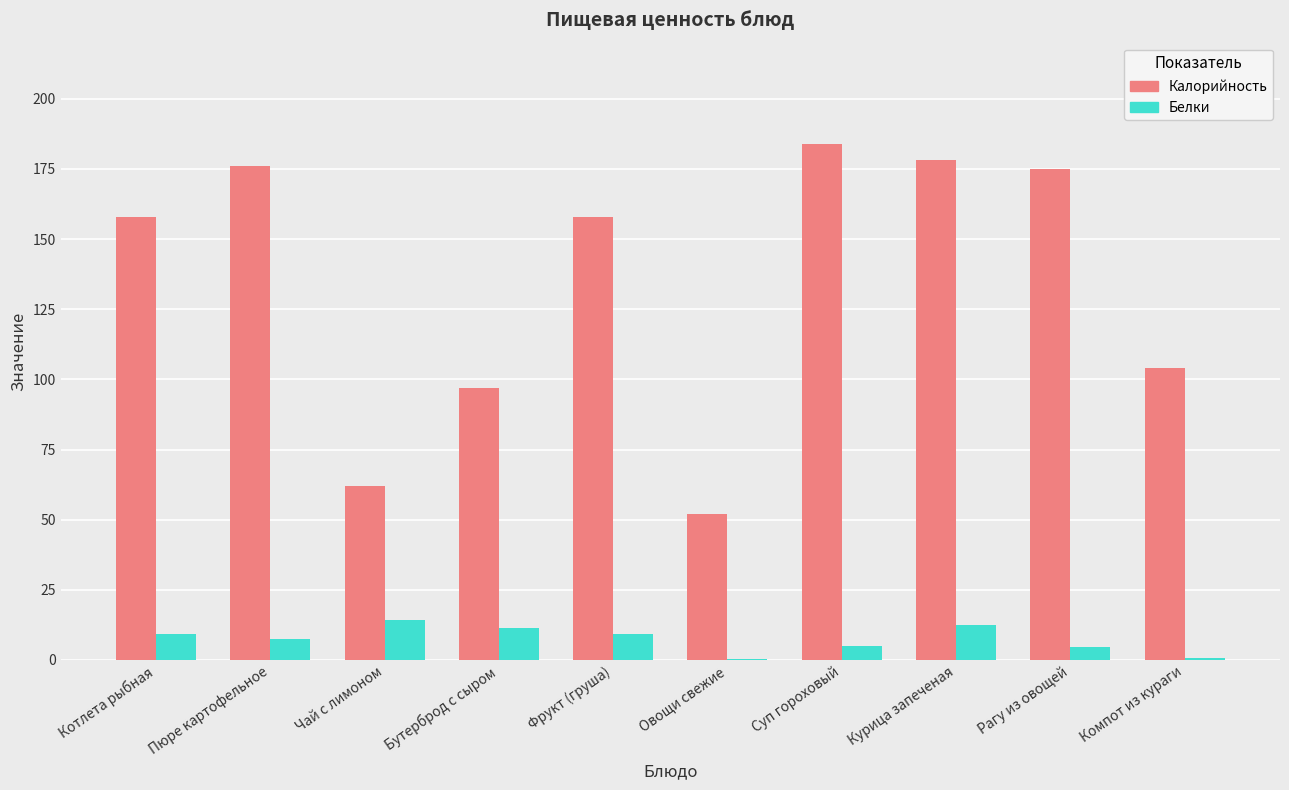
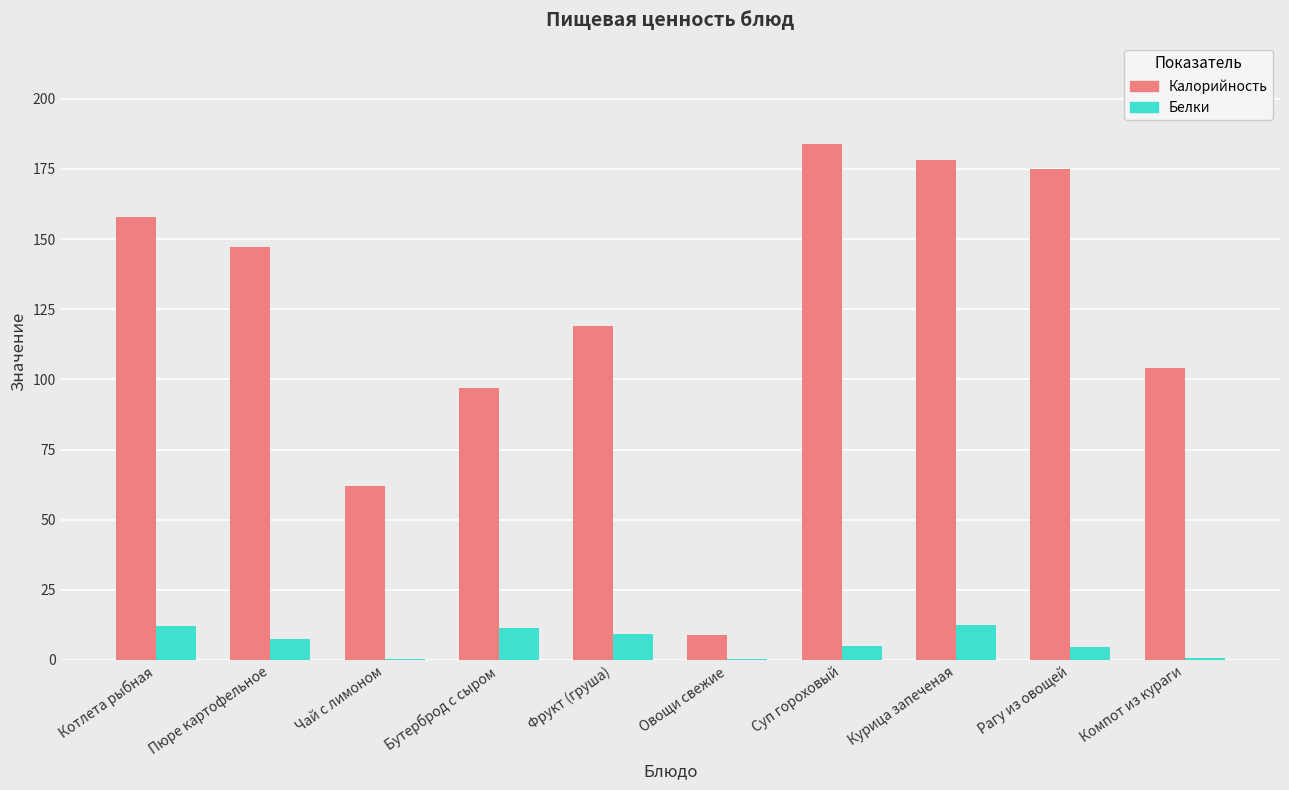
Белки, Котлета рыбная: 9 -> 12
Калорийность, Пюре картофельное: 176 -> 147
Белки, Чай с лимоном: 14 -> 0
Калорийность, Фрукт (груша): 158 -> 119
Калорийность, Овощи свежие: 52 -> 9
